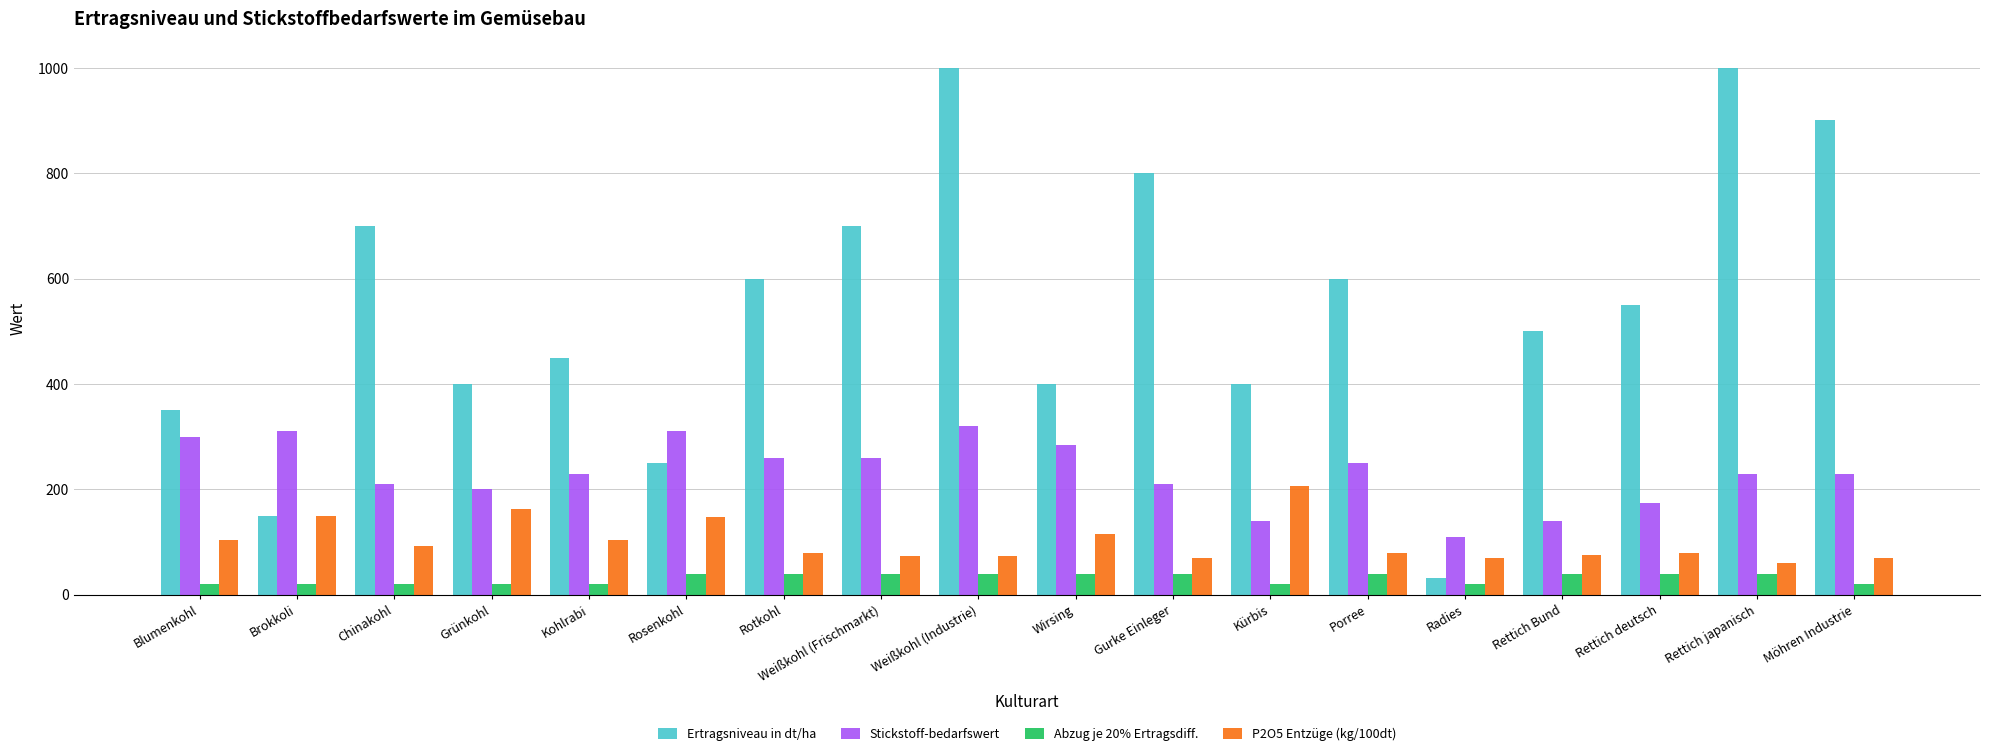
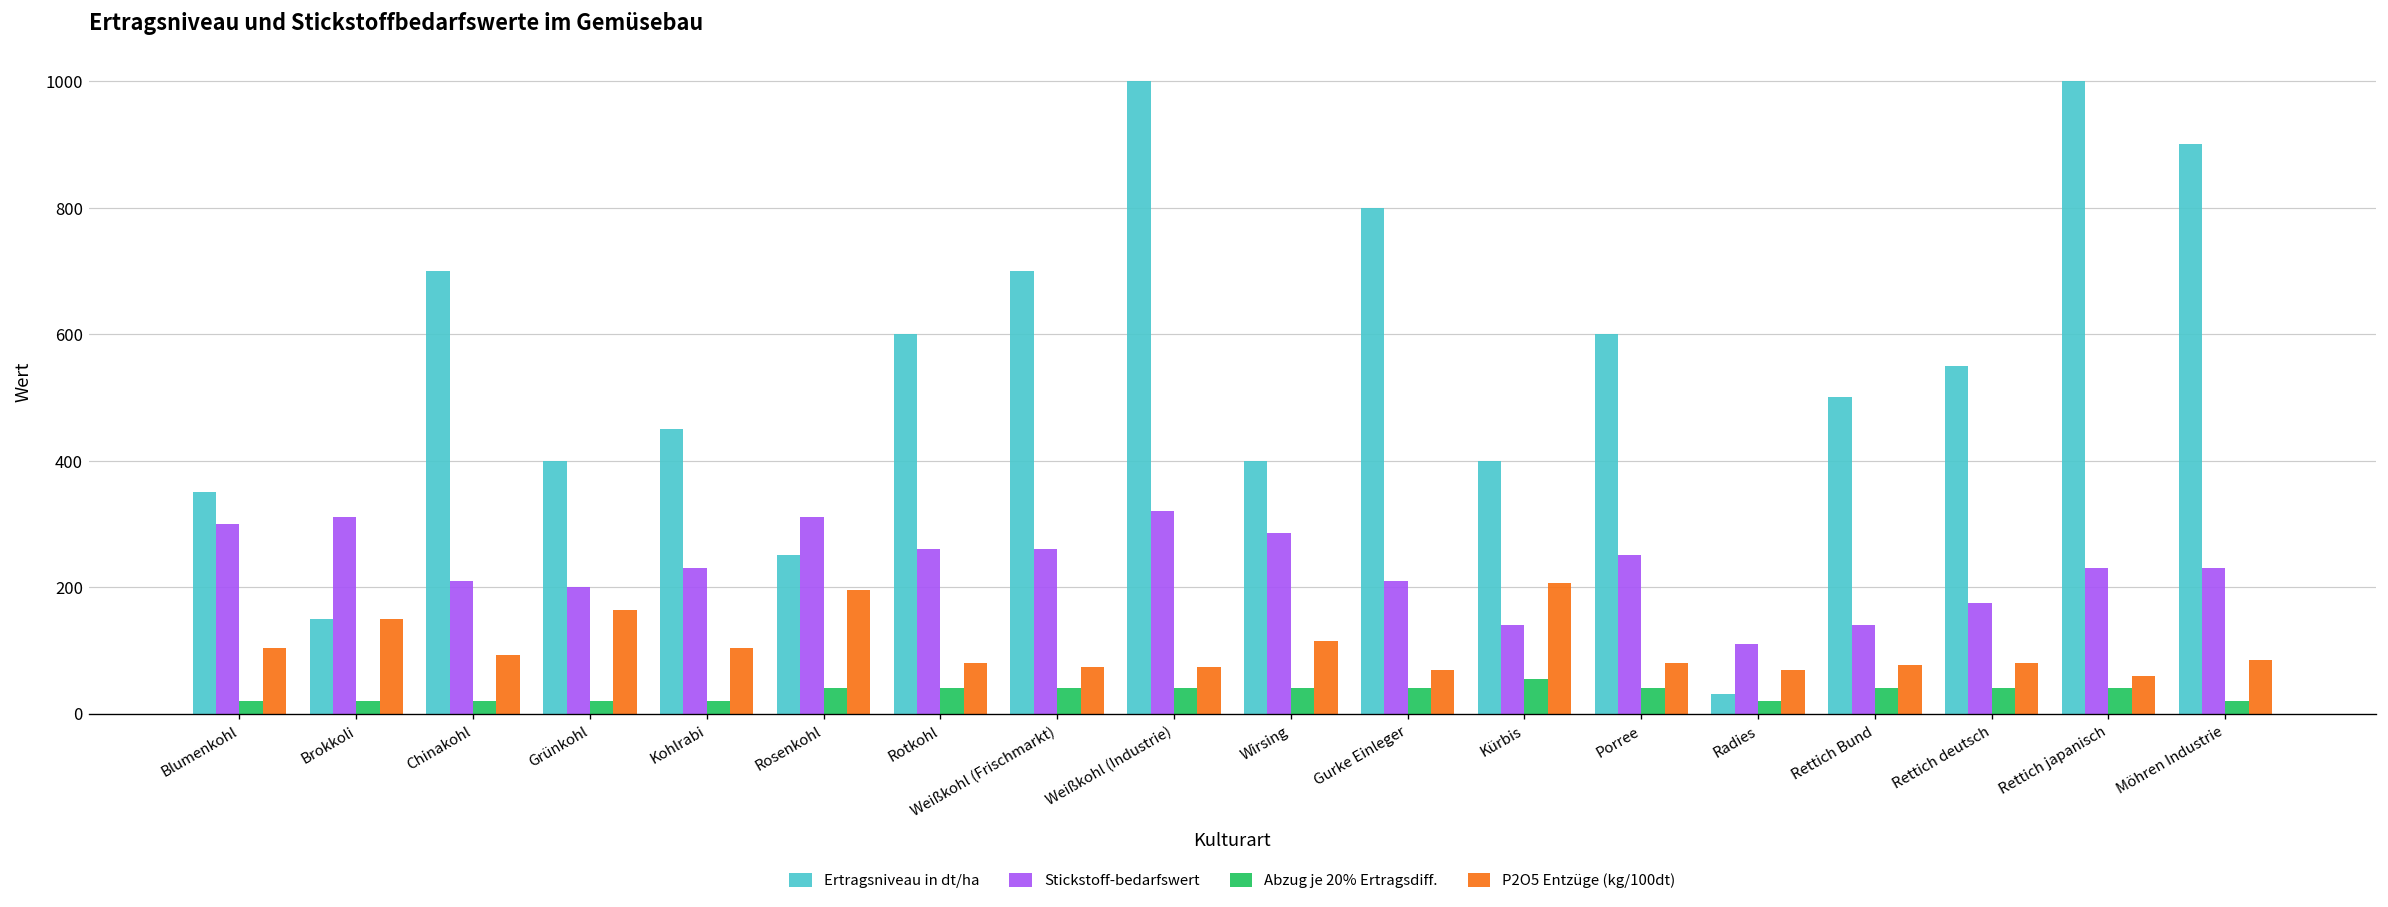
P2O5 Entzüge (kg/100dt), Rosenkohl: 150 -> 200
Abzug je 20% Ertragsdiff., Kürbis: 20 -> 50
P2O5 Entzüge (kg/100dt), Möhren Industrie: 70 -> 90
